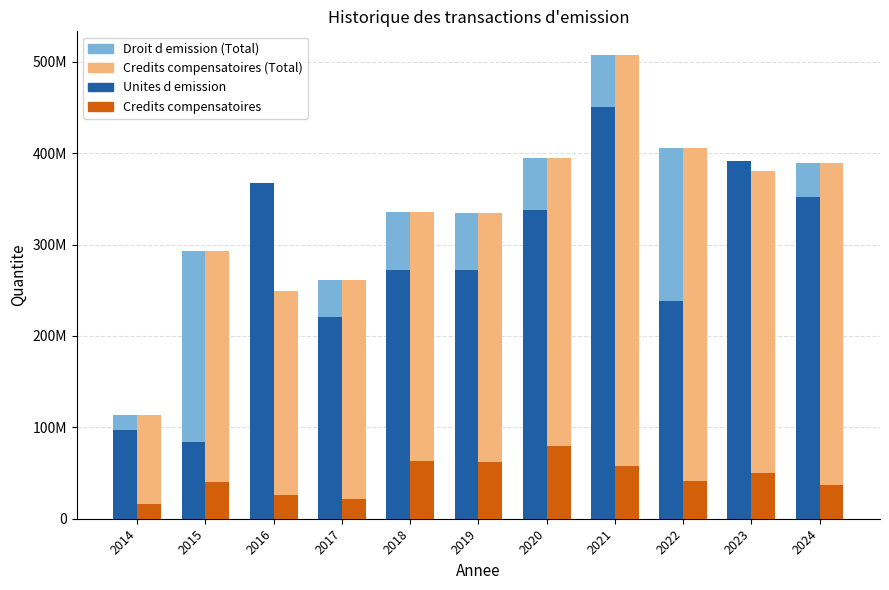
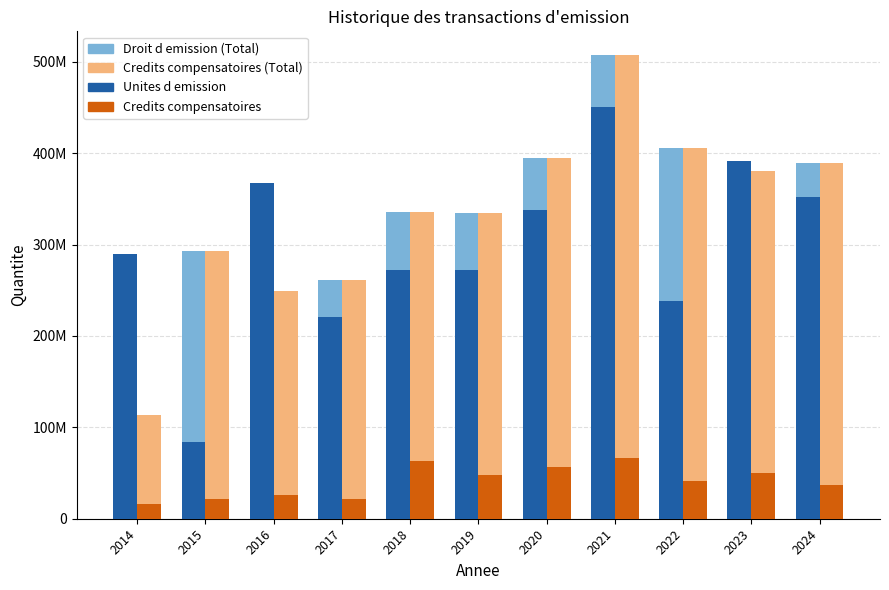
Unites d emission, 2014: 100000000 -> 290000000
Credits compensatoires, 2015: 40000000 -> 20000000
Credits compensatoires, 2019: 60000000 -> 50000000
Credits compensatoires, 2020: 80000000 -> 60000000
Credits compensatoires, 2021: 60000000 -> 70000000
